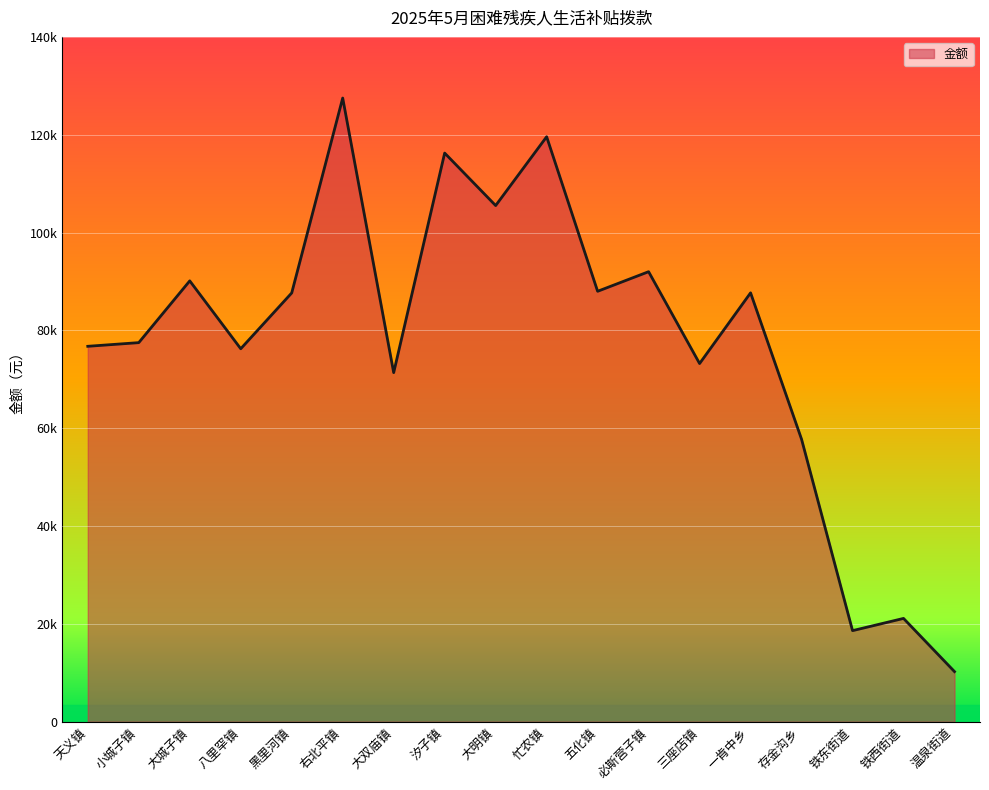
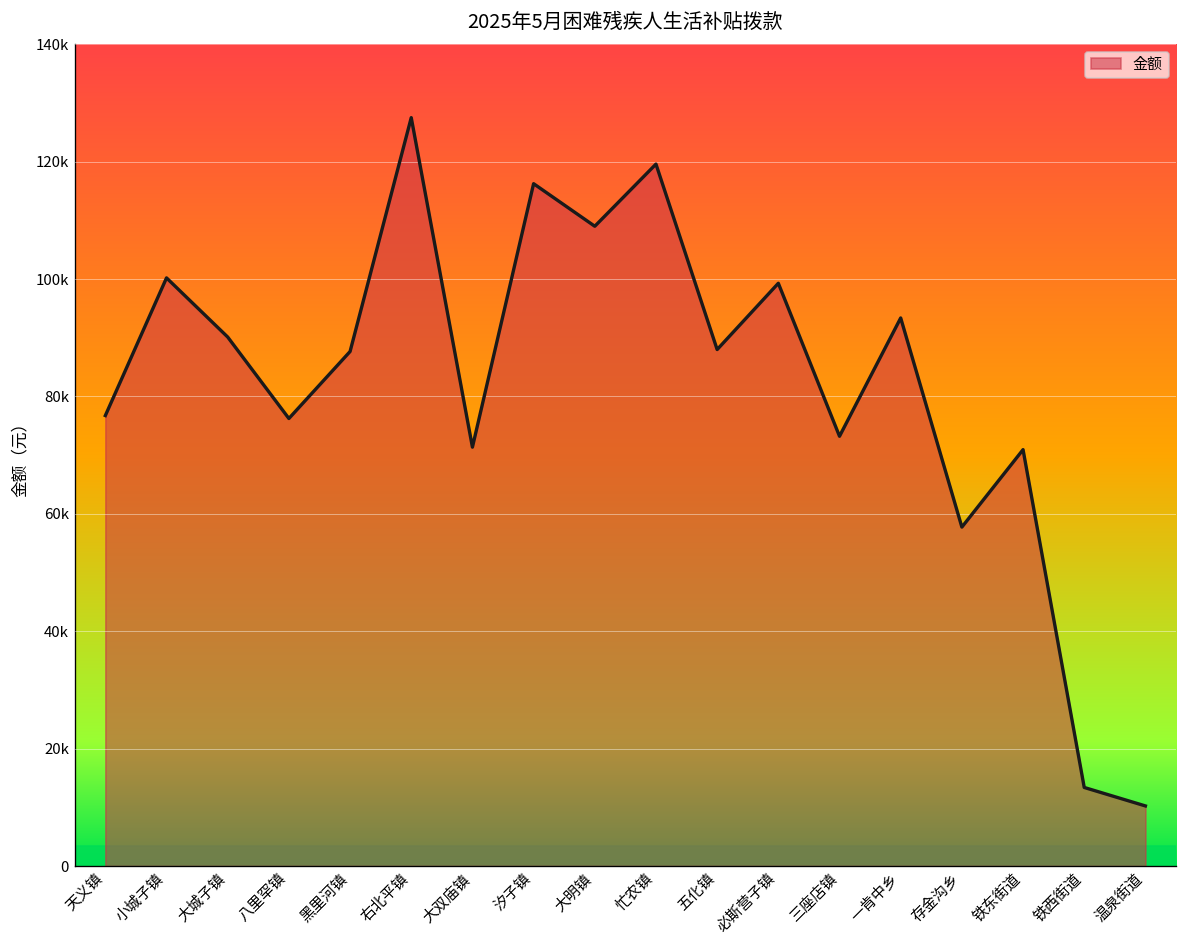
小城子镇: 78000 -> 100000
大明镇: 106000 -> 109000
必斯营子镇: 92000 -> 99000
一肯中乡: 88000 -> 93000
铁东街道: 19000 -> 71000
铁西街道: 21000 -> 13000
